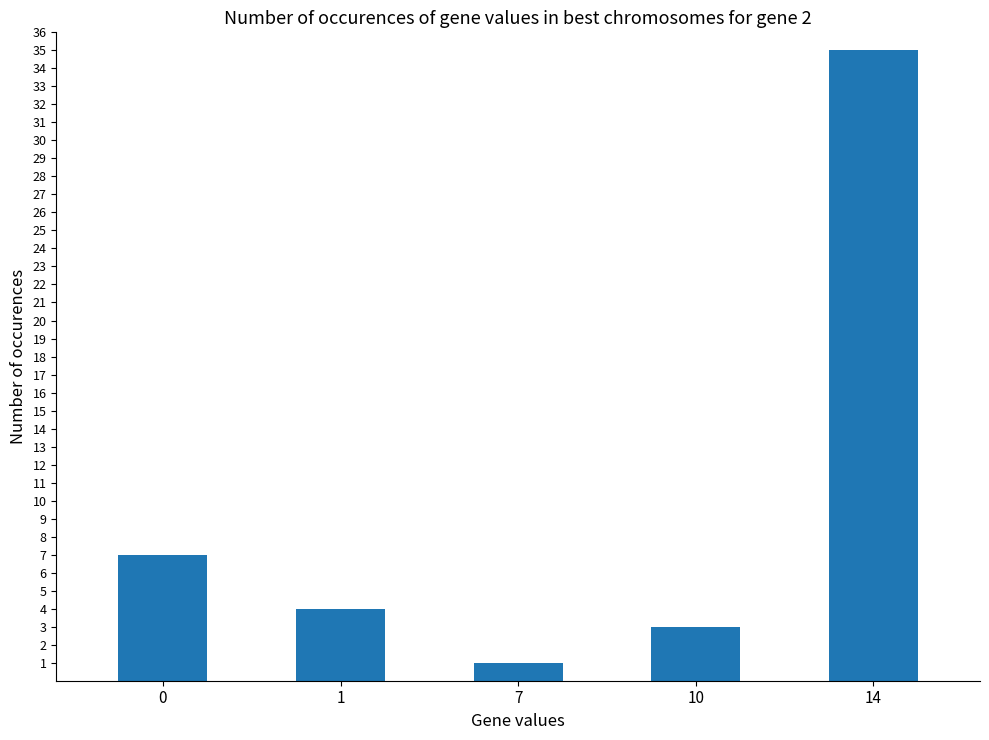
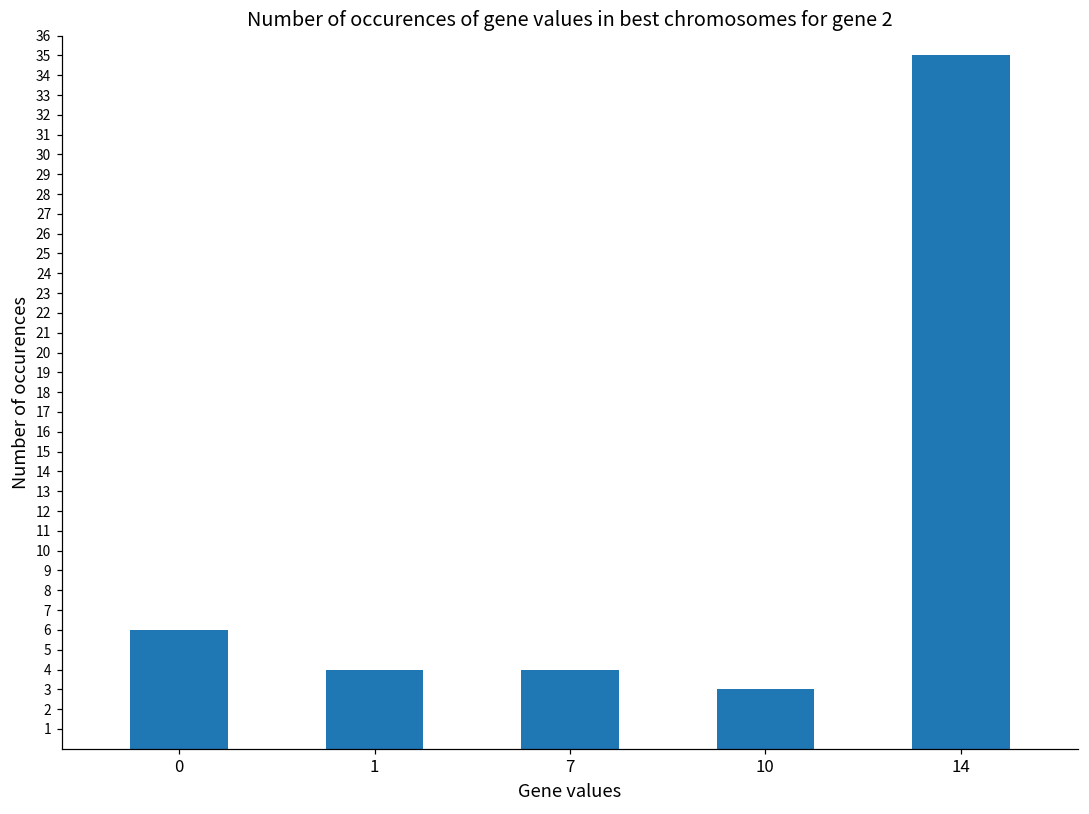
0: 7 -> 6
7: 1 -> 4
